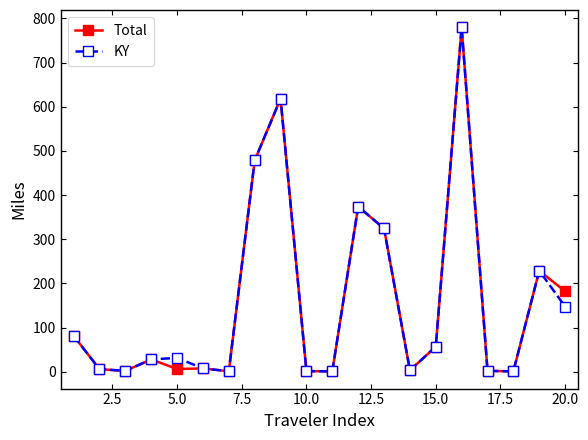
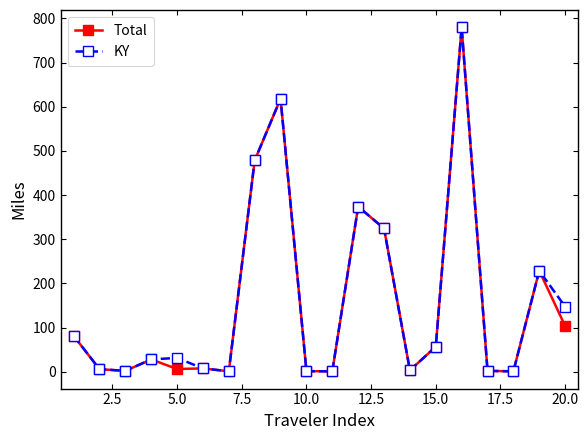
Total, 20.0: 180 -> 100
